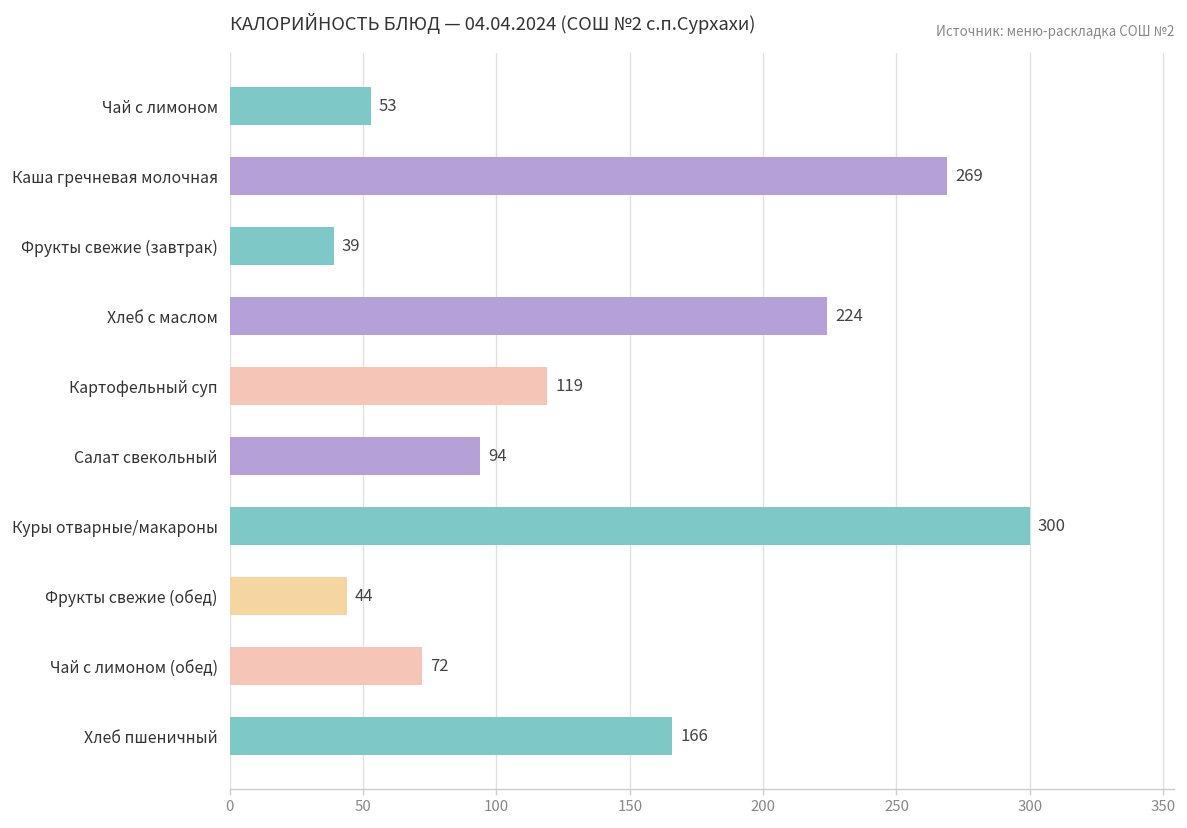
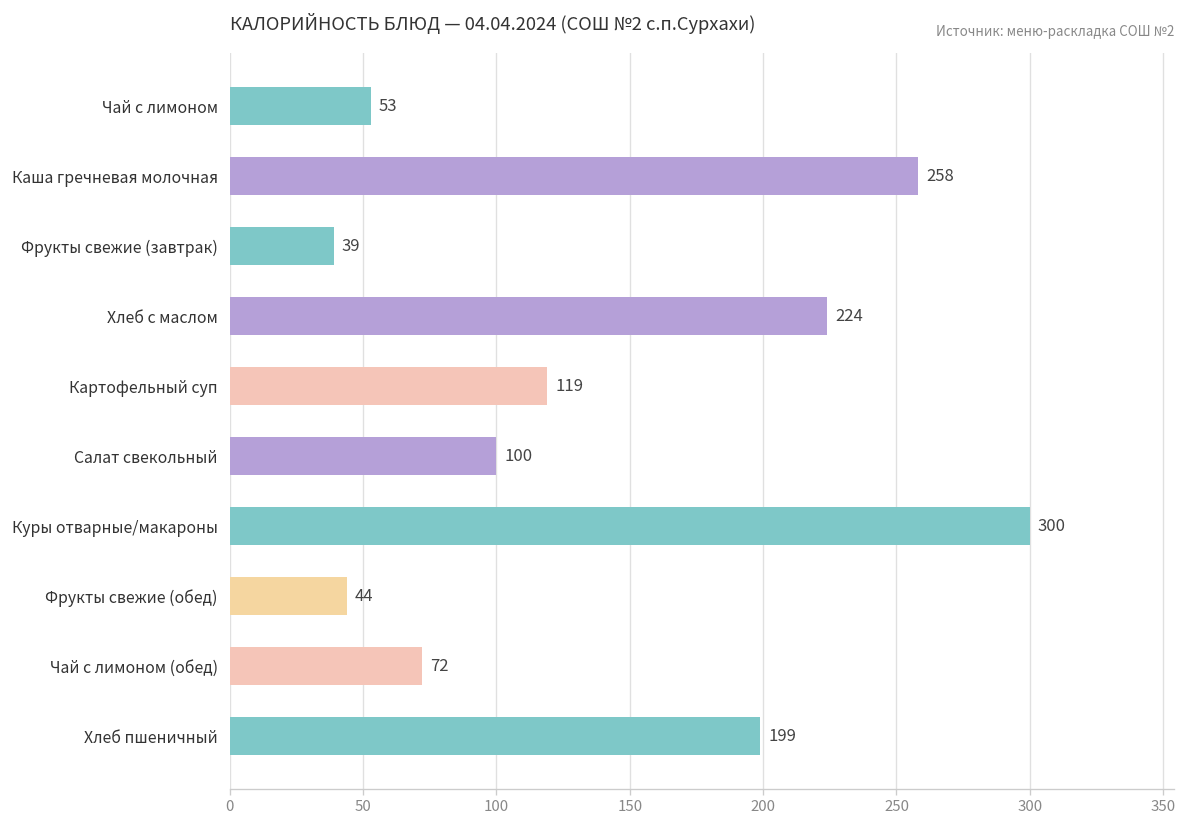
Каша гречневая молочная: 269 -> 258
Салат свекольный: 94 -> 100
Хлеб пшеничный: 166 -> 199
